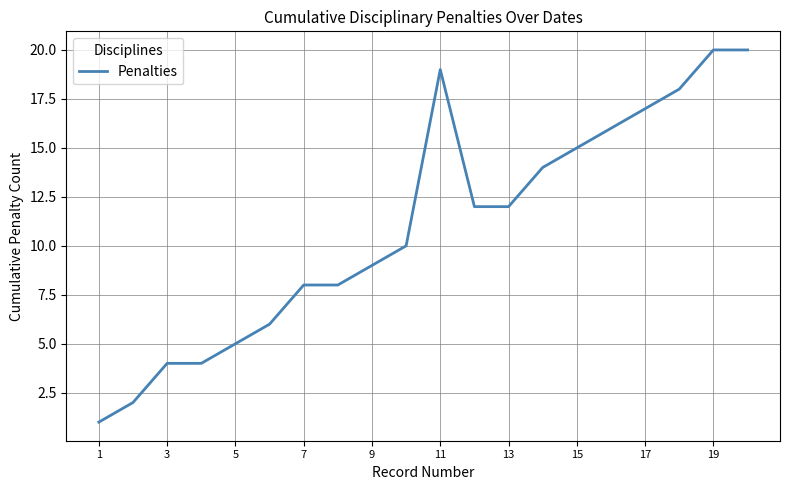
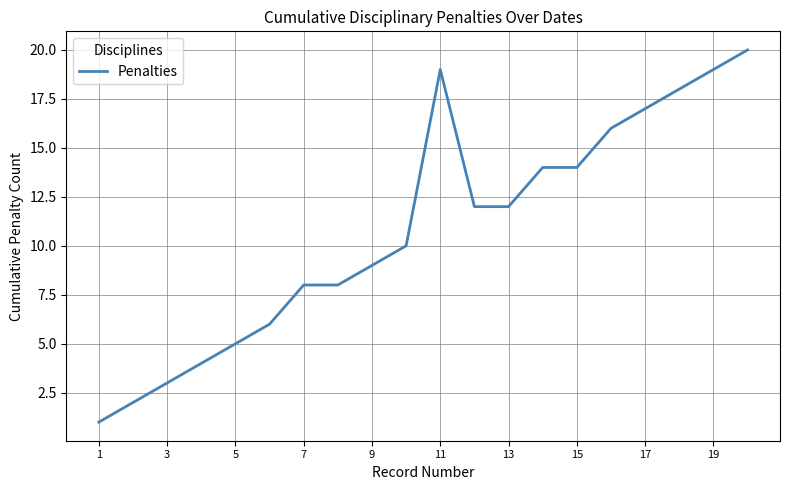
3: 4 -> 3
15: 15 -> 14
19: 20 -> 19
